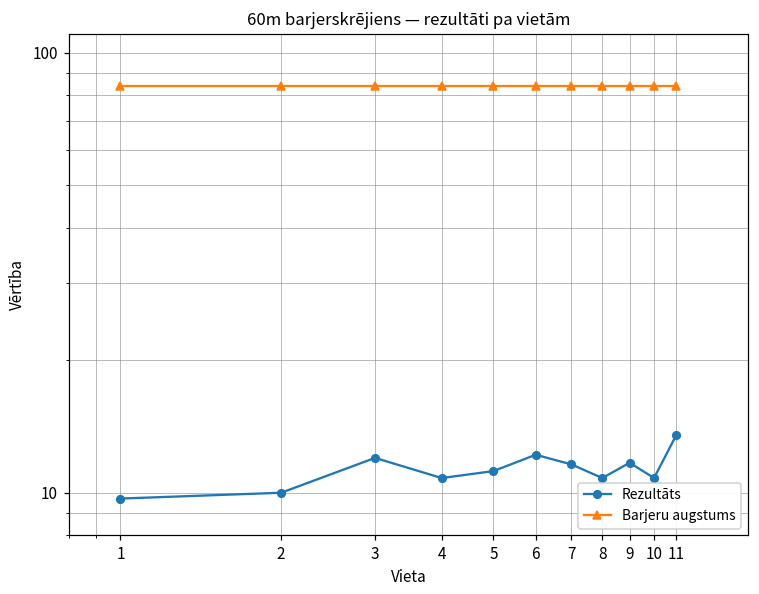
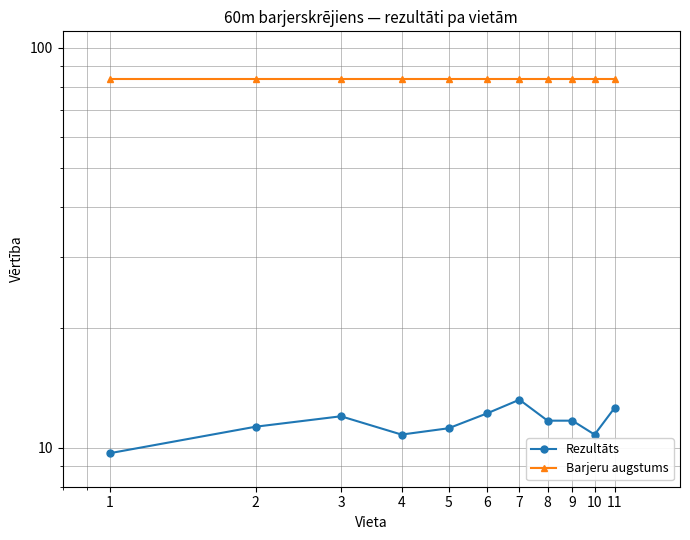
Rezultāts, 2: 10.0 -> 11.3
Rezultāts, 7: 11.6 -> 13.2
Rezultāts, 8: 10.8 -> 11.7
Rezultāts, 11: 13.5 -> 12.6
